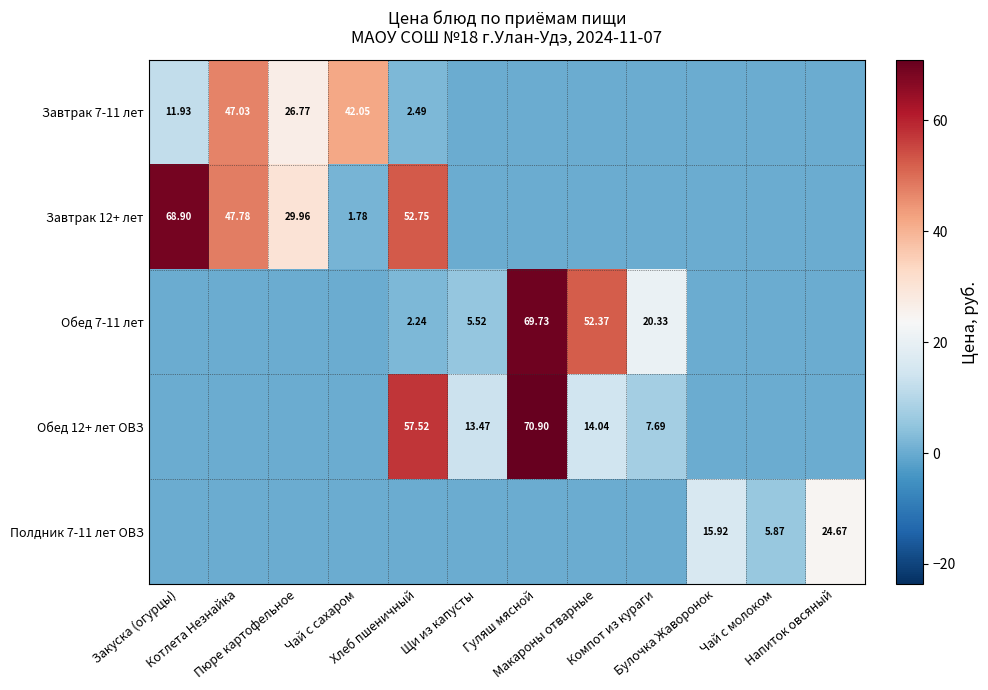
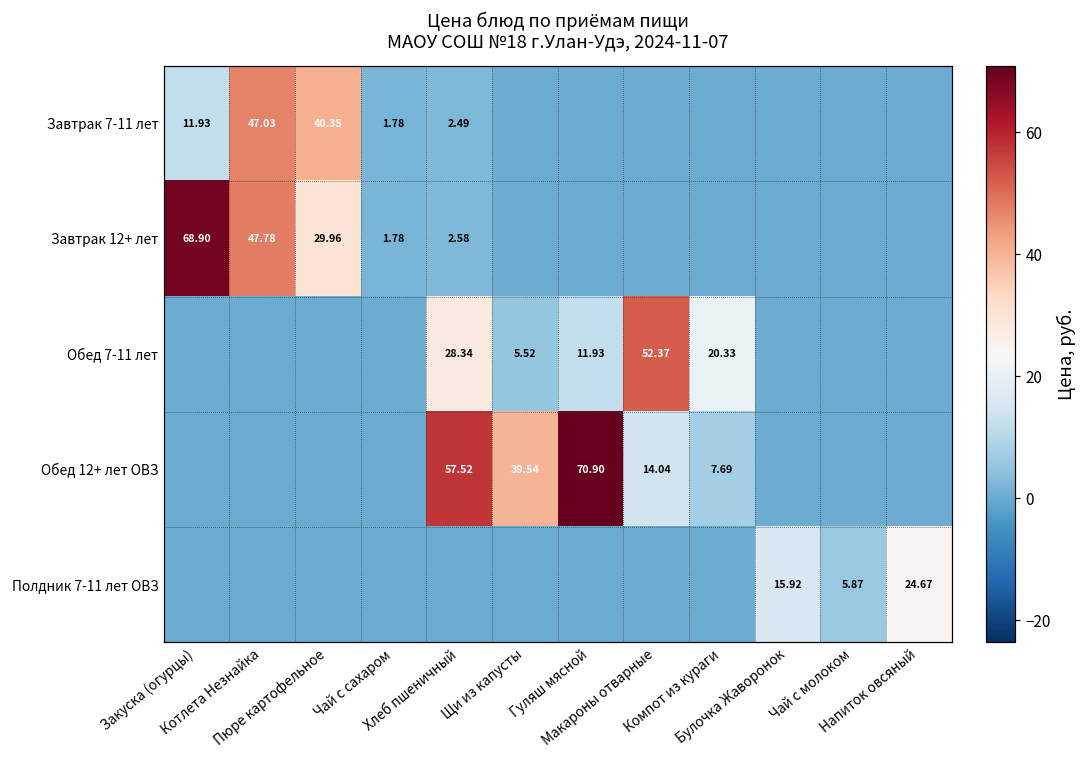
Завтрак 7-11 лет, Пюре картофельное: 26.77 -> 40.35
Завтрак 7-11 лет, Чай с сахаром: 42.05 -> 1.78
Завтрак 12+ лет, Хлеб пшеничный: 52.75 -> 2.58
Обед 7-11 лет, Хлеб пшеничный: 2.24 -> 28.34
Обед 7-11 лет, Гуляш мясной: 69.73 -> 11.93
Обед 12+ лет ОВЗ, Щи из капусты: 13.47 -> 39.54
